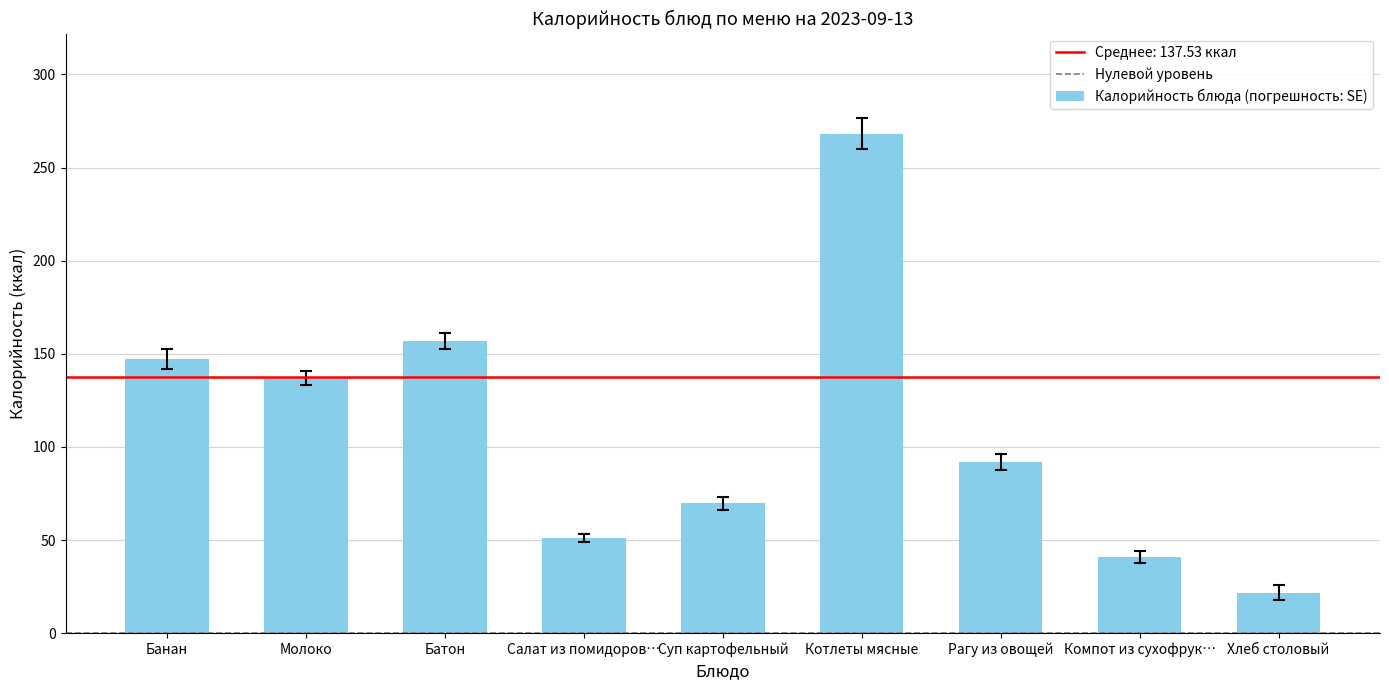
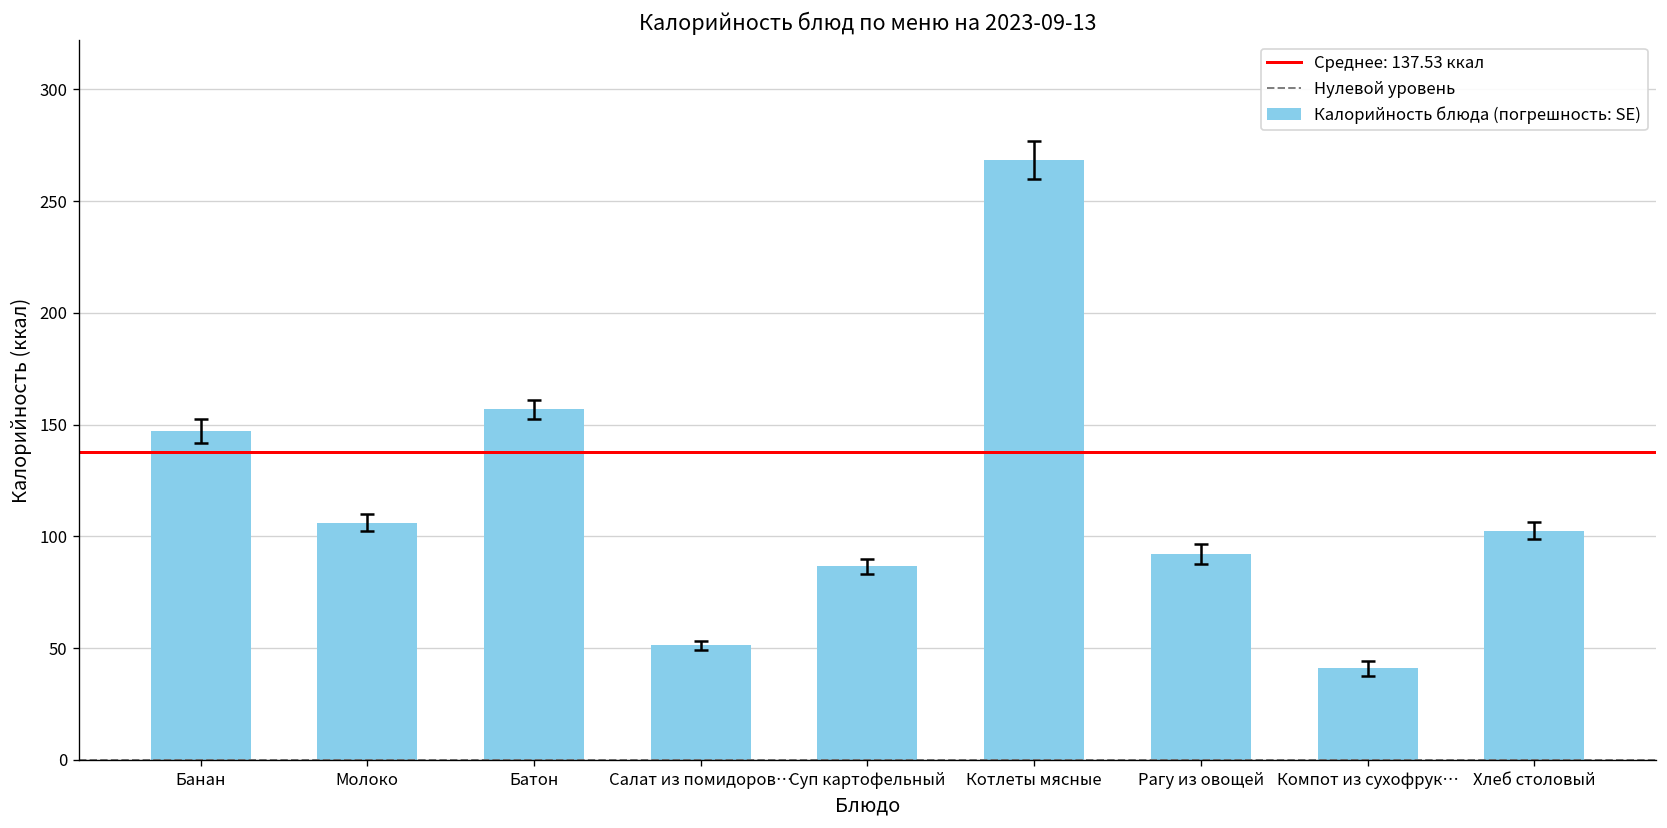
Калорийность блюда (погрешность: SE), Молоко: 137 -> 106
Калорийность блюда (погрешность: SE), Суп картофельный: 70 -> 87
Калорийность блюда (погрешность: SE), Хлеб столовый: 22 -> 103
